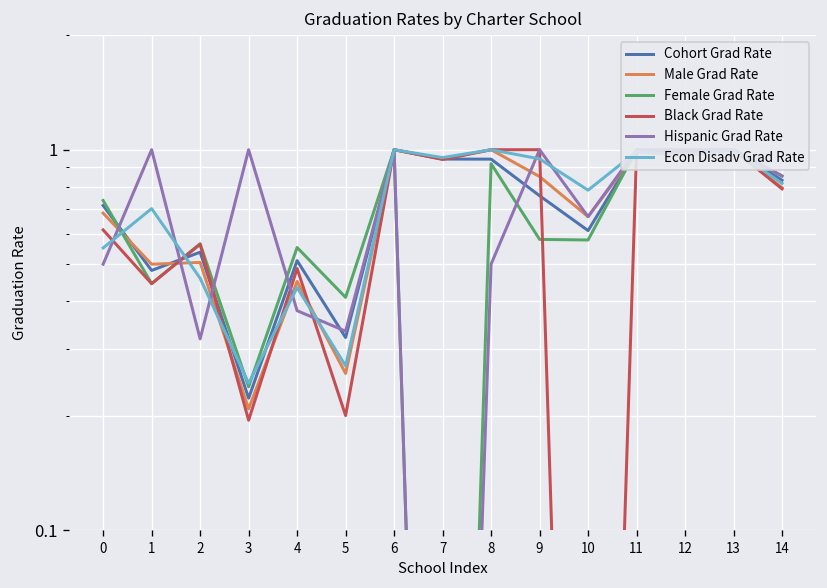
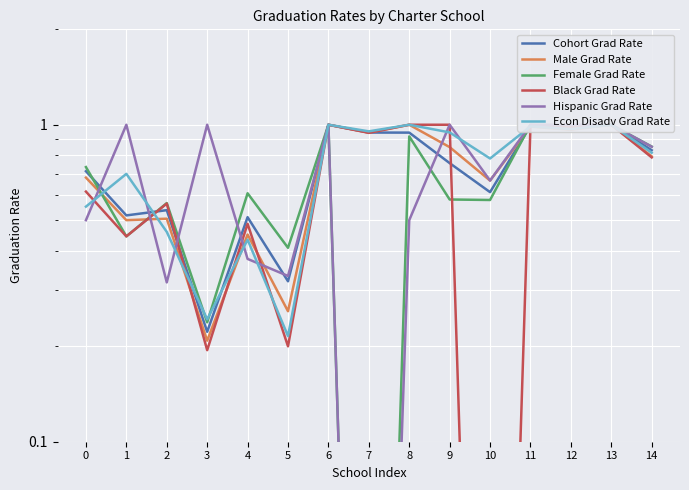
Cohort Grad Rate, 1: 0.48 -> 0.52
Female Grad Rate, 4: 0.55 -> 0.61
Econ Disadv Grad Rate, 5: 0.27 -> 0.22
